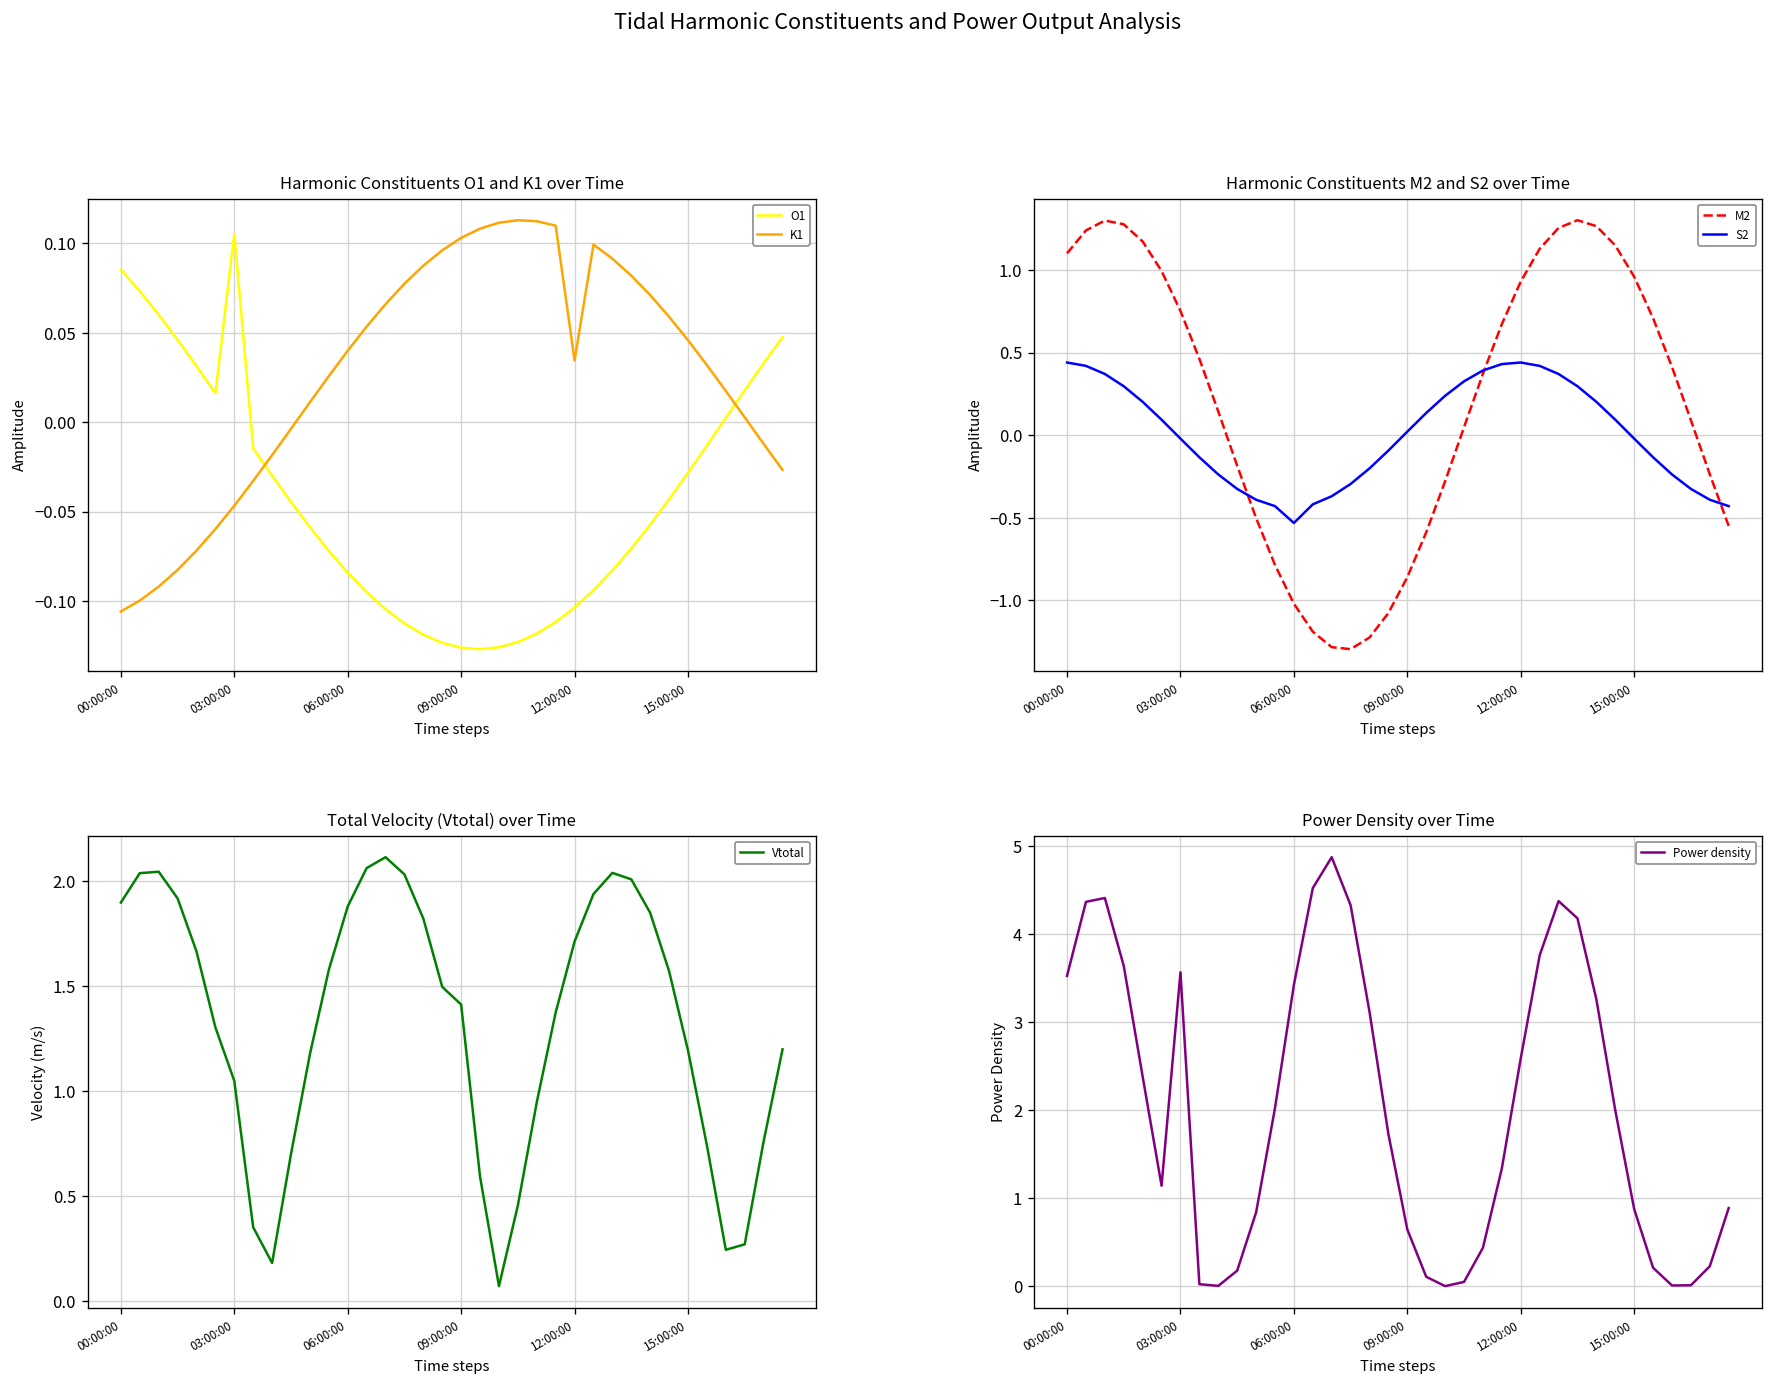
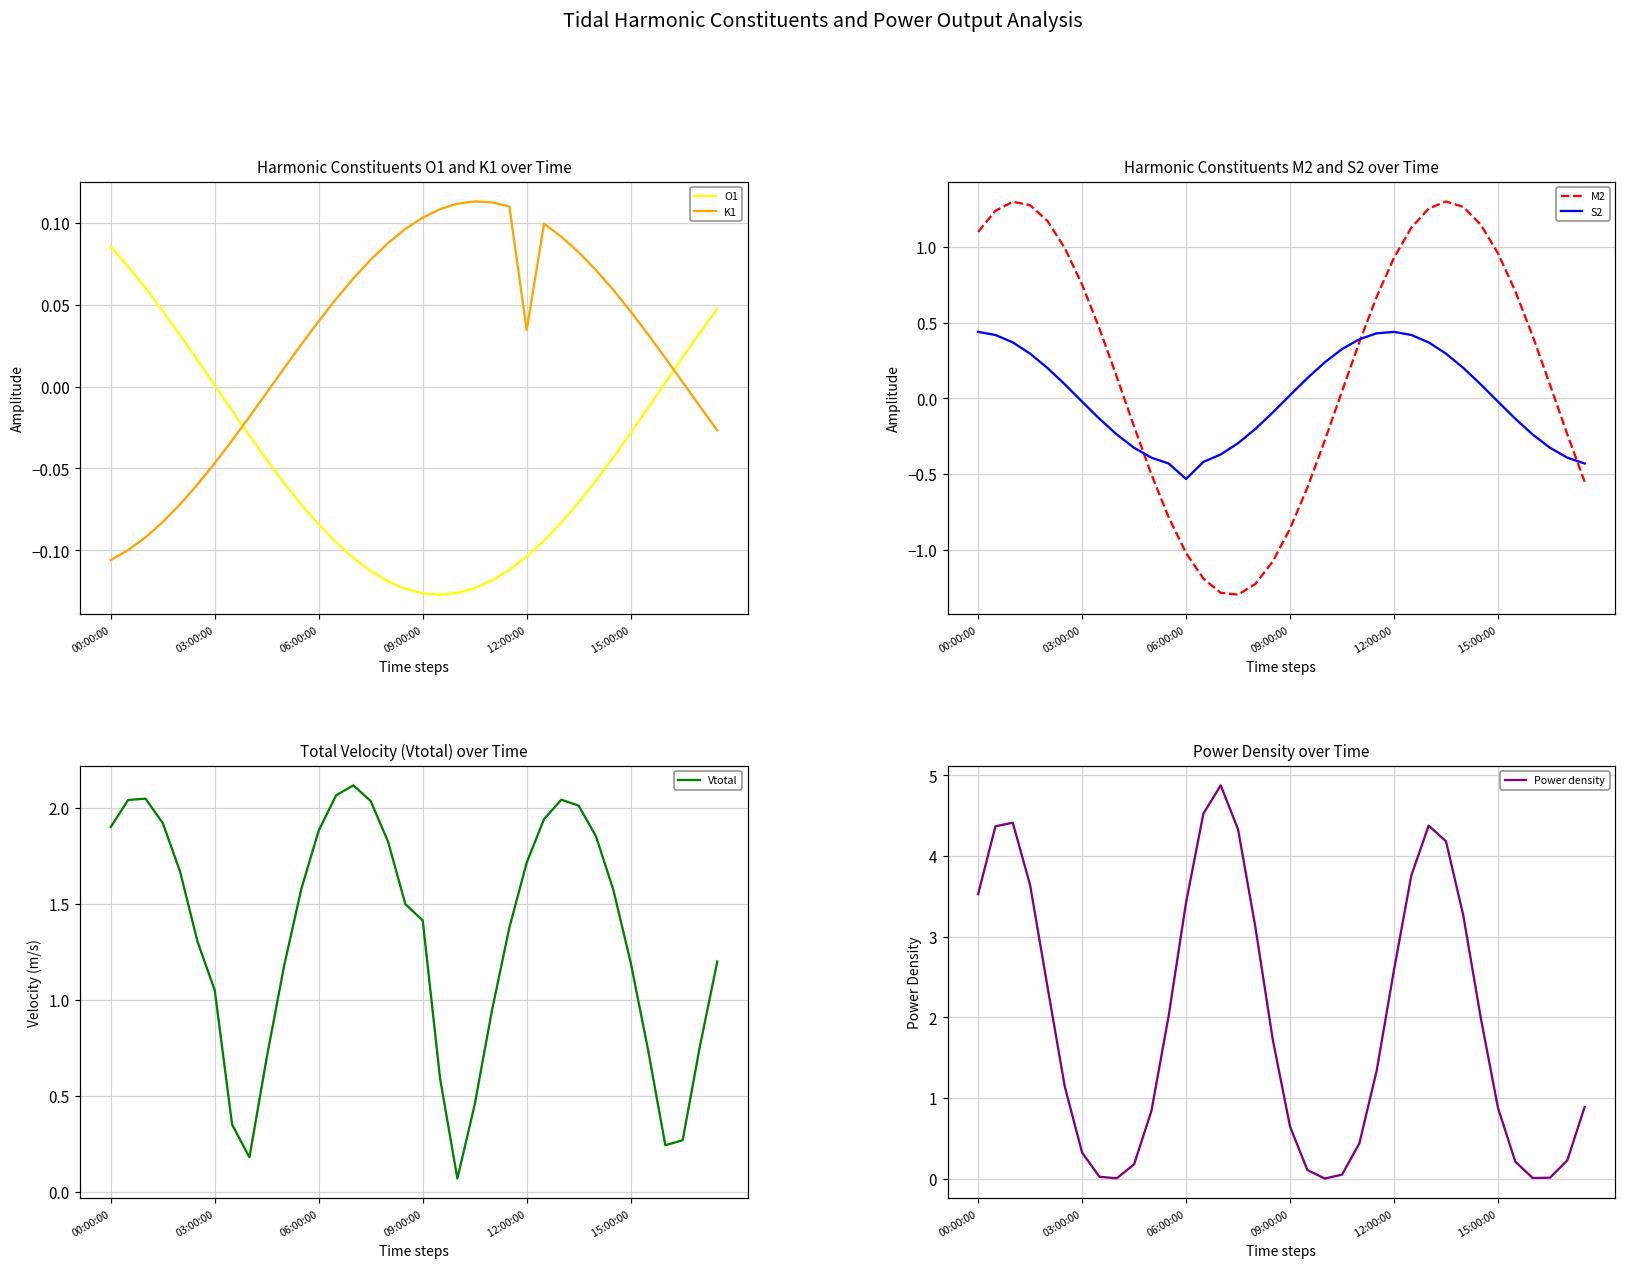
Harmonic Constituents O1 and K1 over Time, O1, 03:00:00: 0.105 -> 0.001
Power Density over Time, 03:00:00: 3.6 -> 0.3
